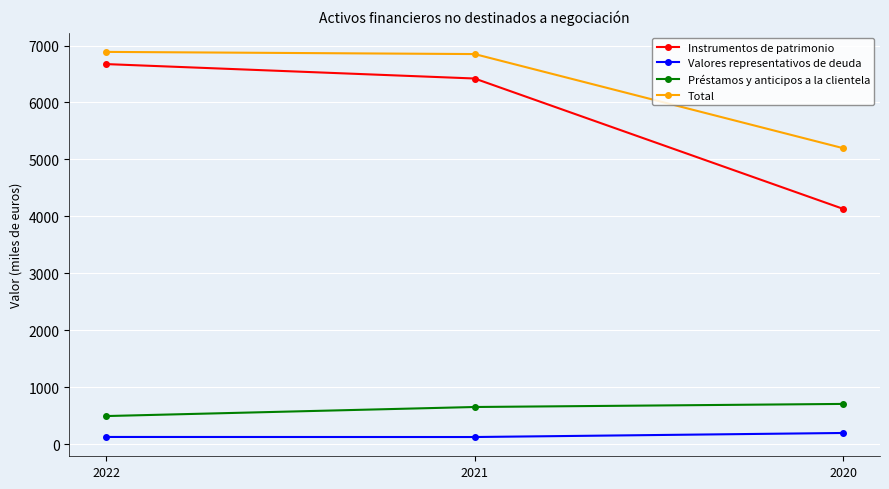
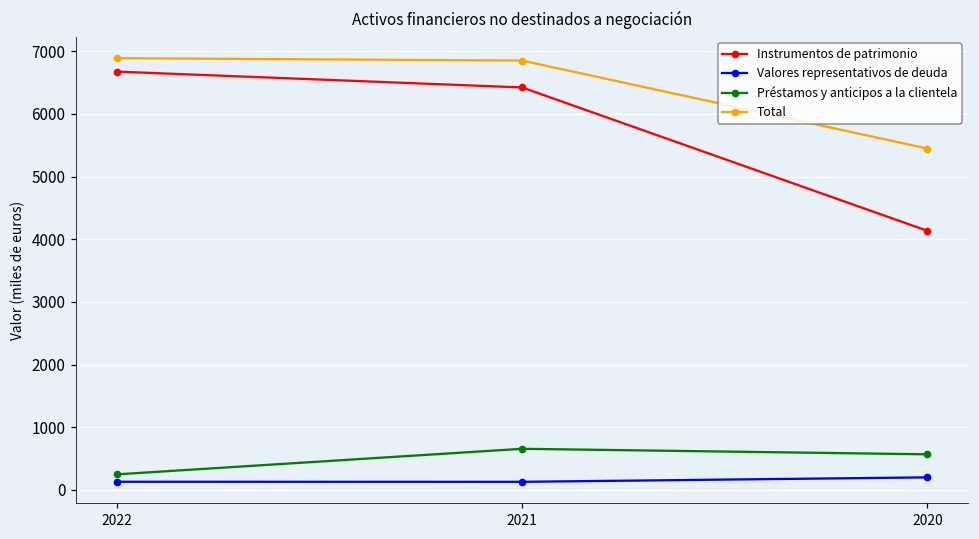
Préstamos y anticipos a la clientela, 2022: 500 -> 200
Préstamos y anticipos a la clientela, 2020: 700 -> 600
Total, 2020: 5200 -> 5400
